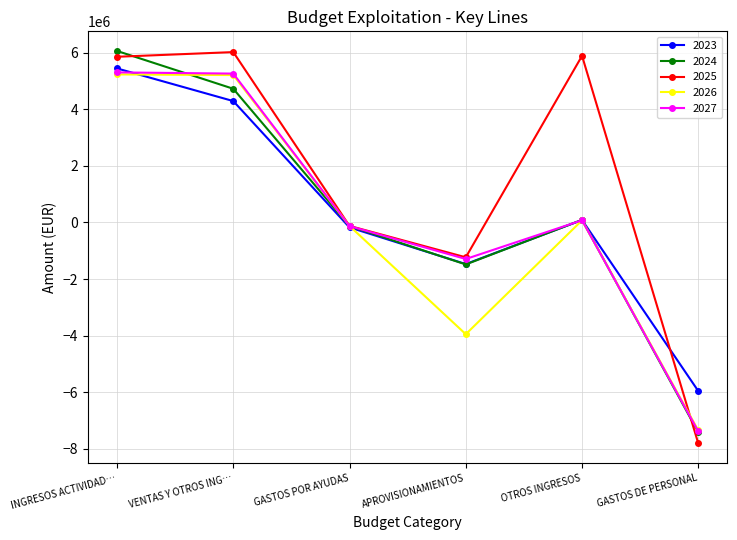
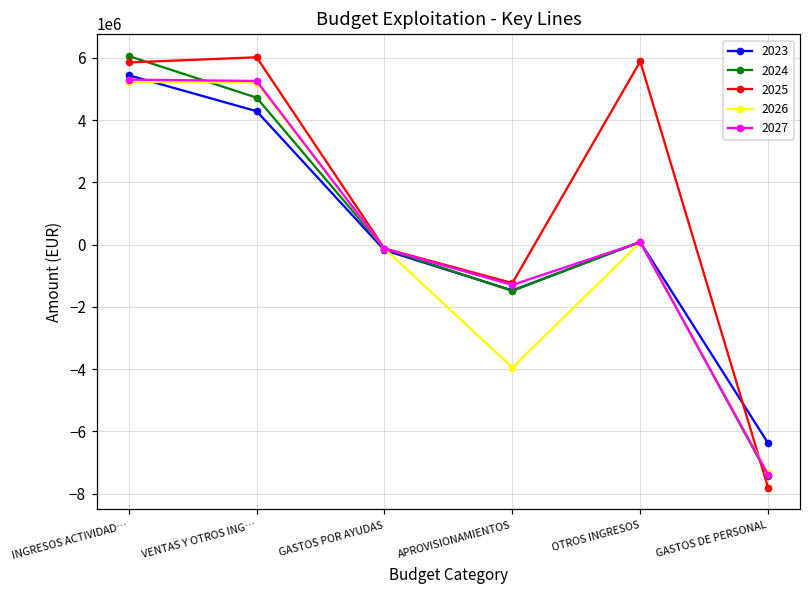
2023, GASTOS DE PERSONAL: -6000000 -> -6400000
